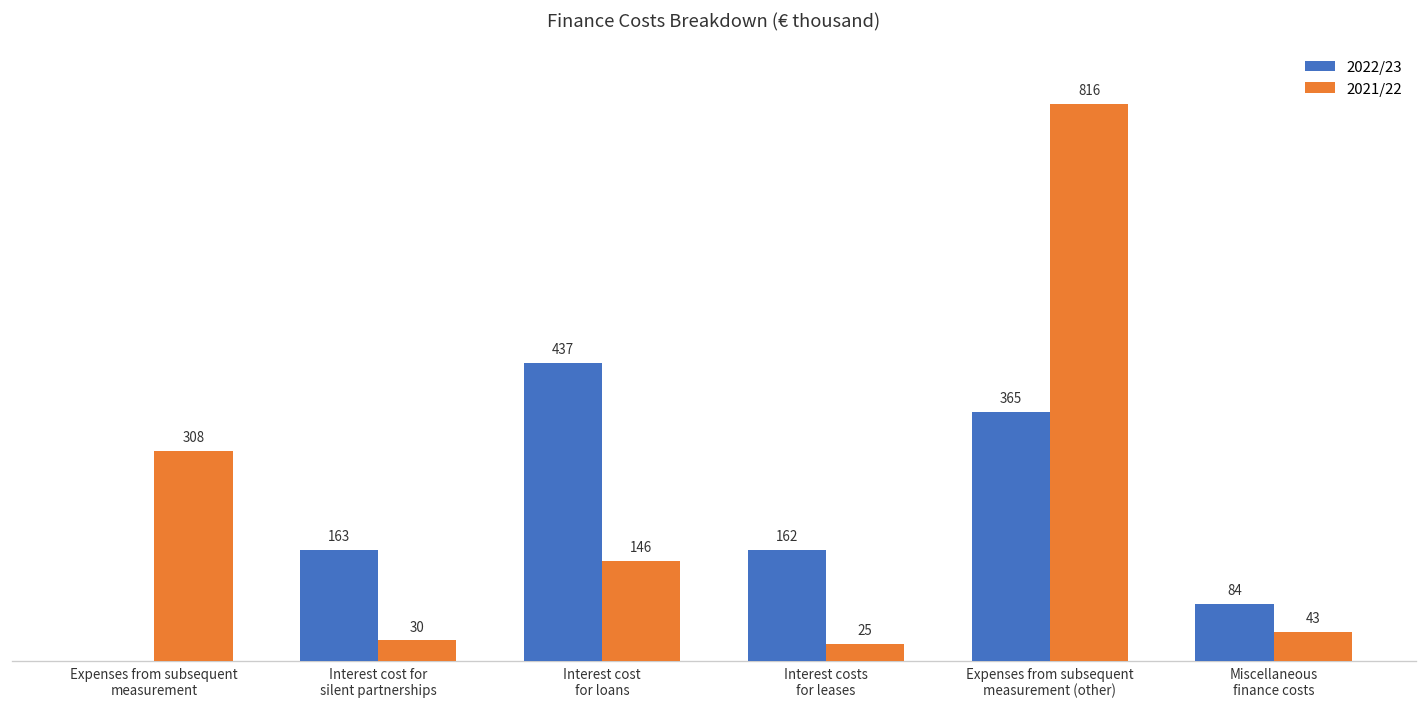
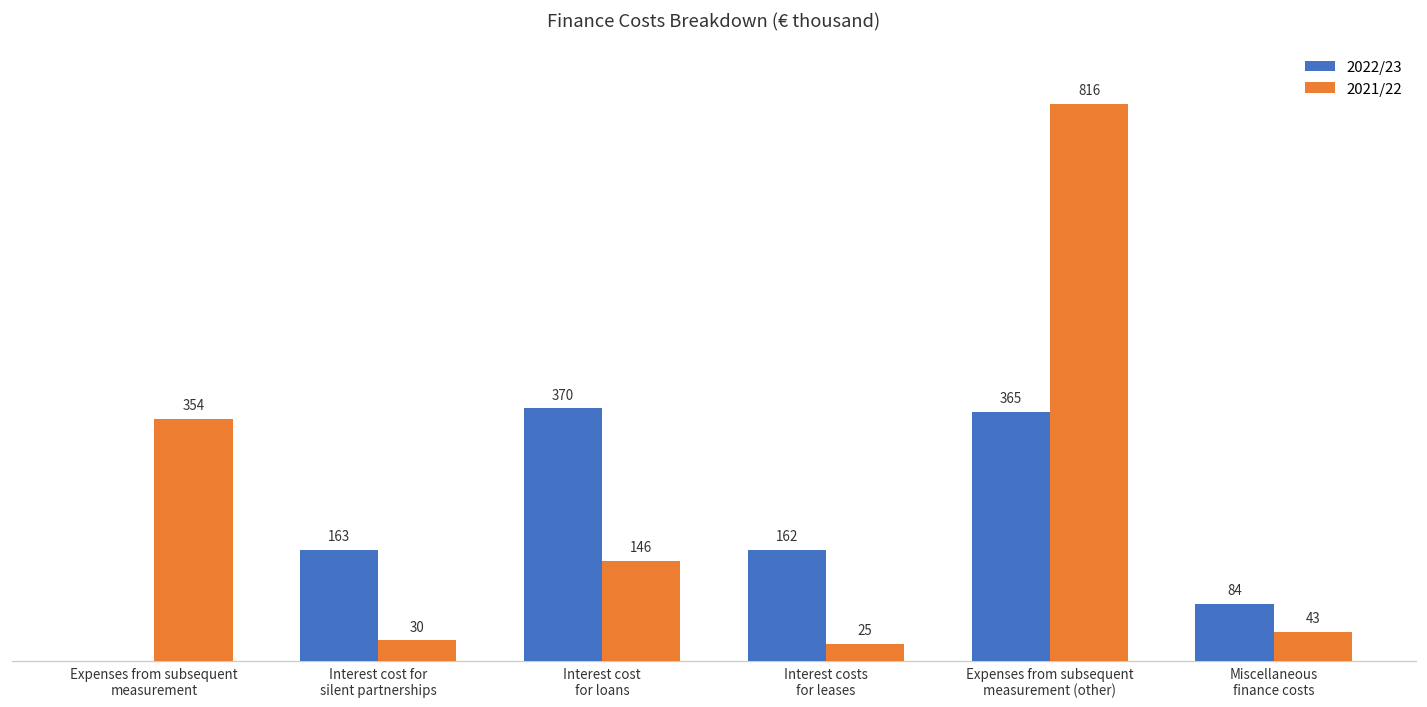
2021/22, Expenses from subsequent measurement: 308 -> 354
2022/23, Interest cost for loans: 437 -> 370
